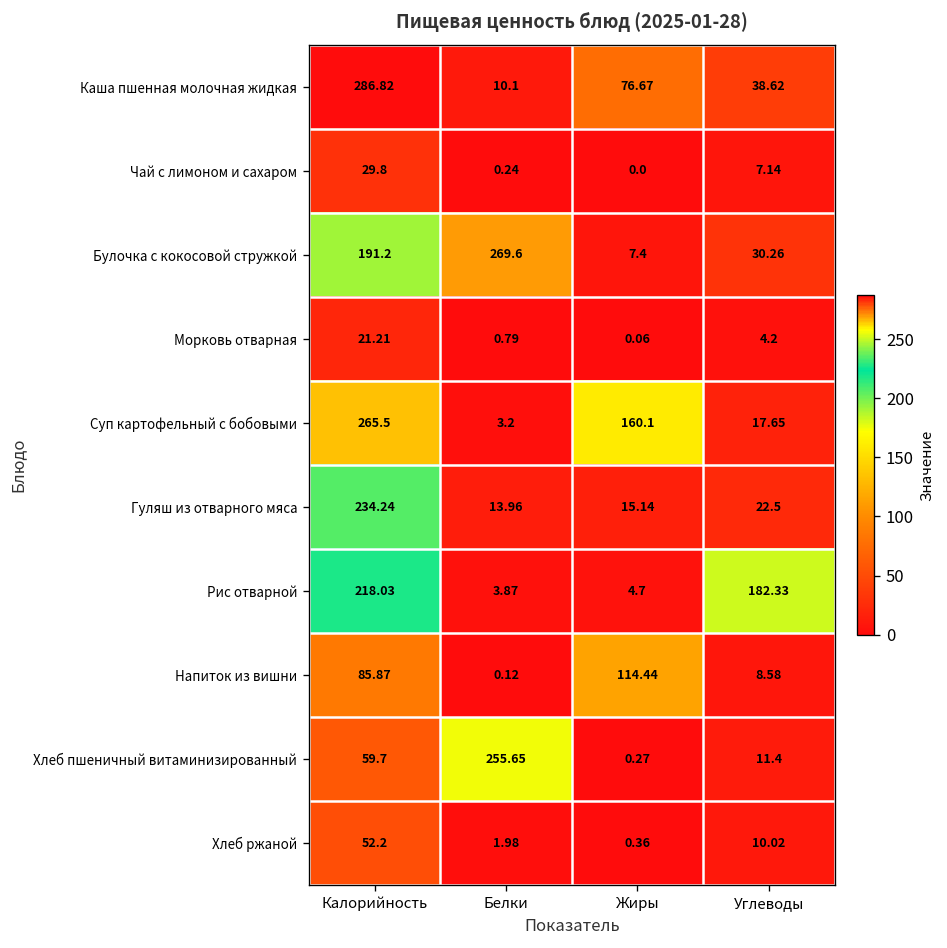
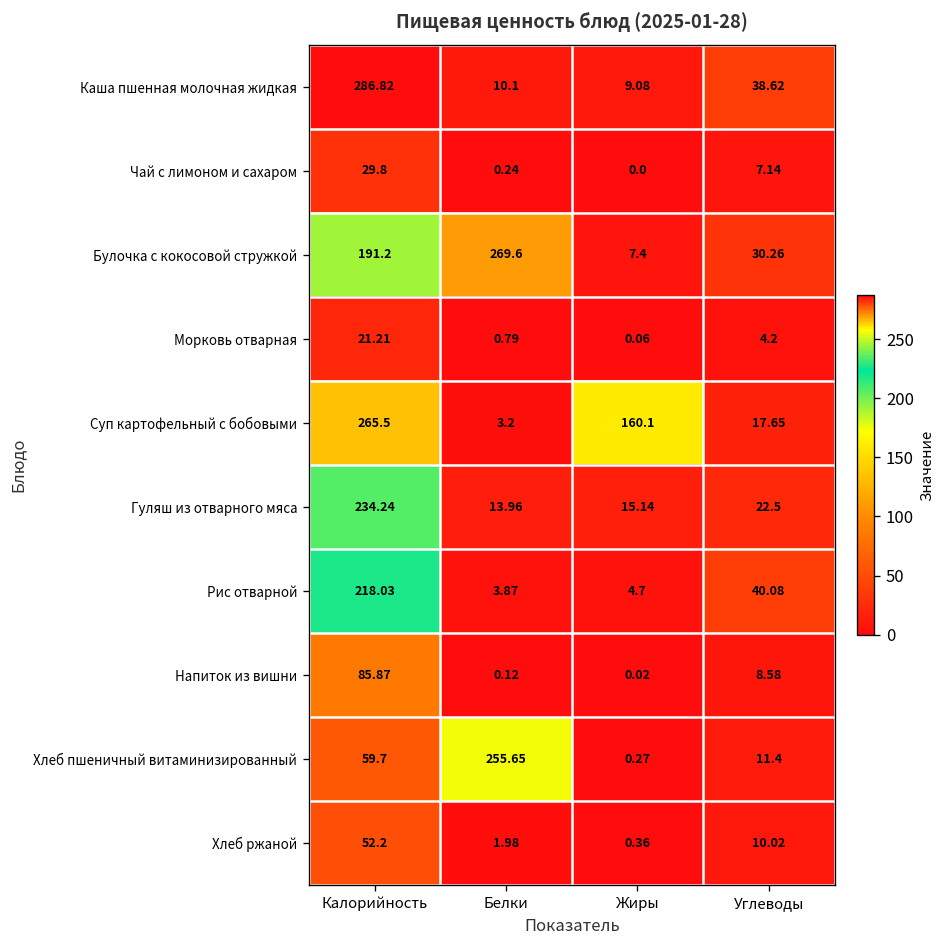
Каша пшенная молочная жидкая, Жиры: 76.67 -> 9.08
Рис отварной, Углеводы: 182.33 -> 40.08
Напиток из вишни, Жиры: 114.44 -> 0.02
